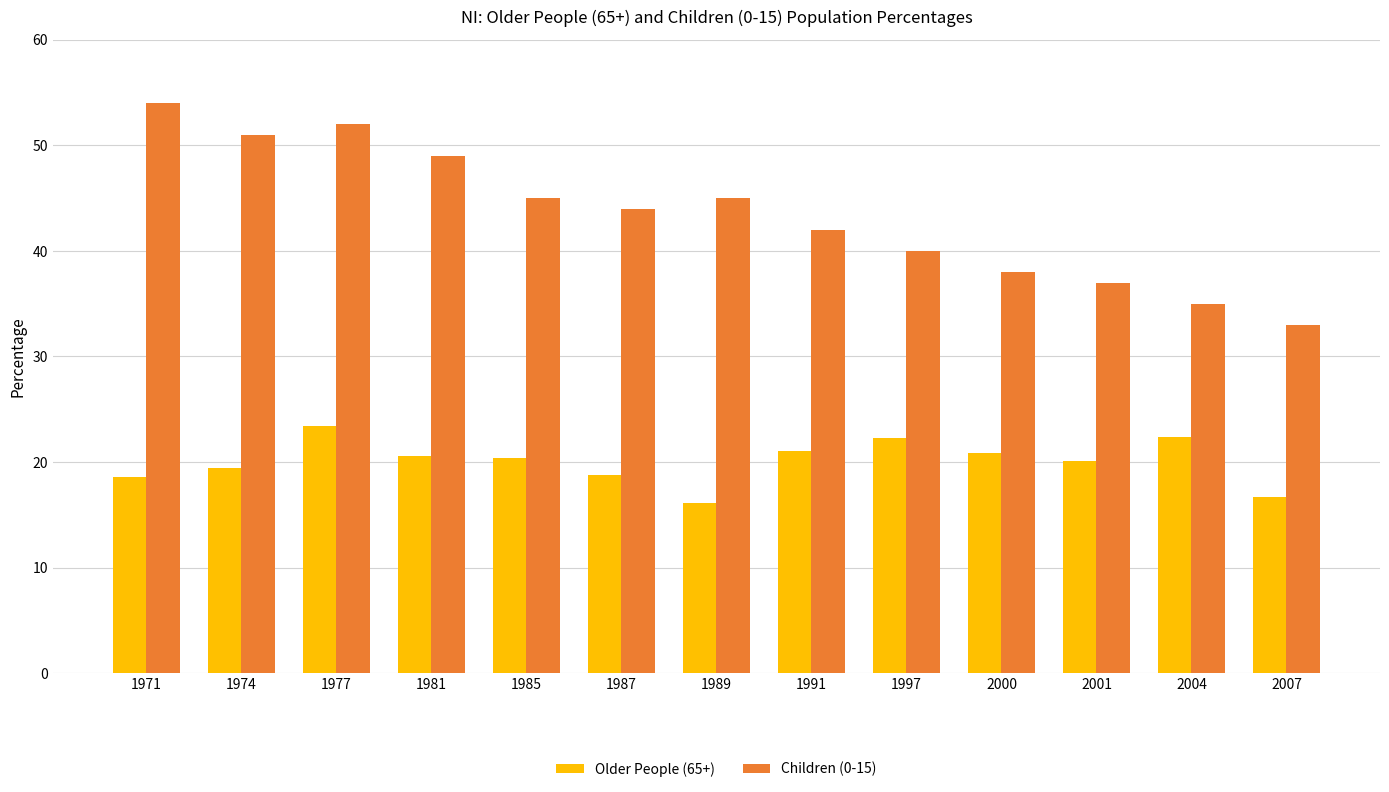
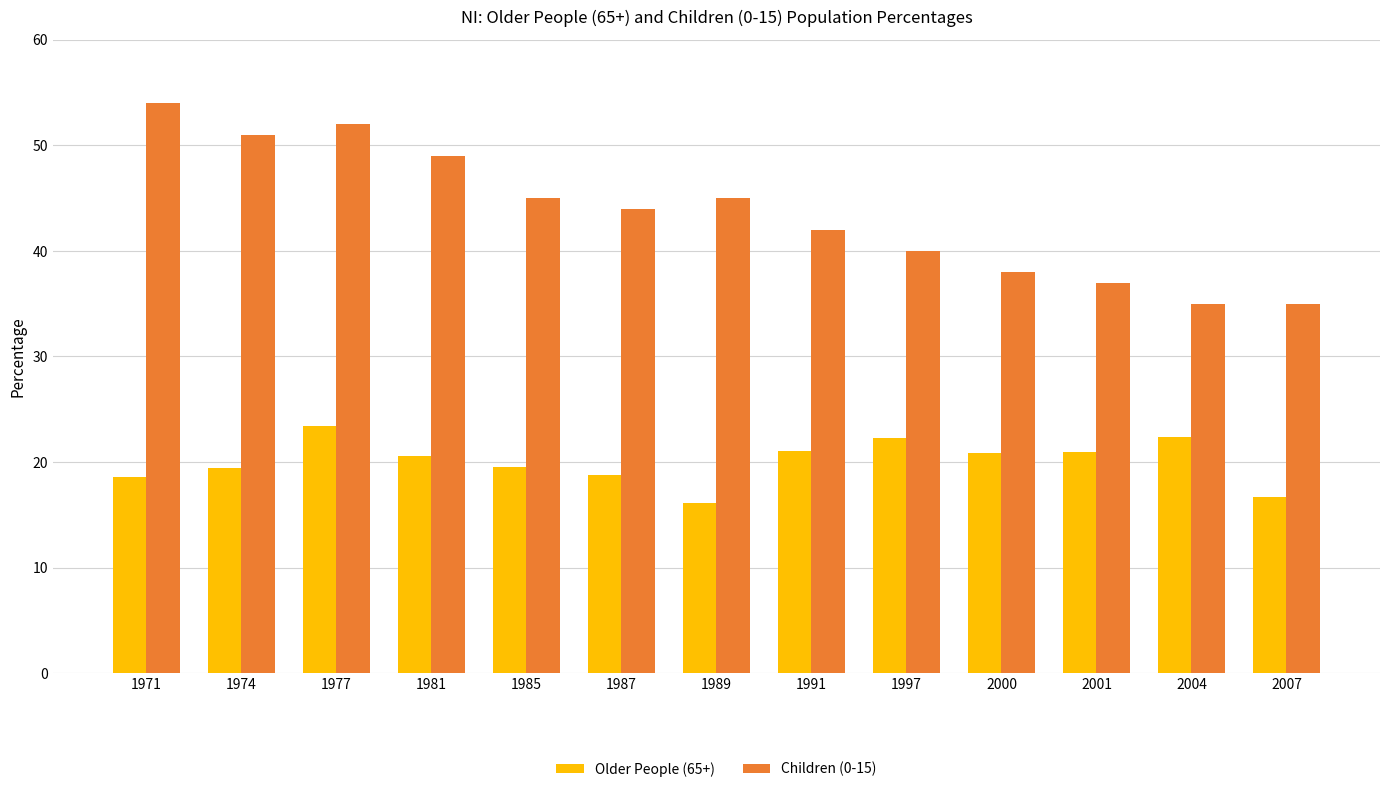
Older People (65+), 1985: 20.4 -> 19.5
Older People (65+), 2001: 20.1 -> 21.0
Children (0-15), 2007: 33 -> 35
